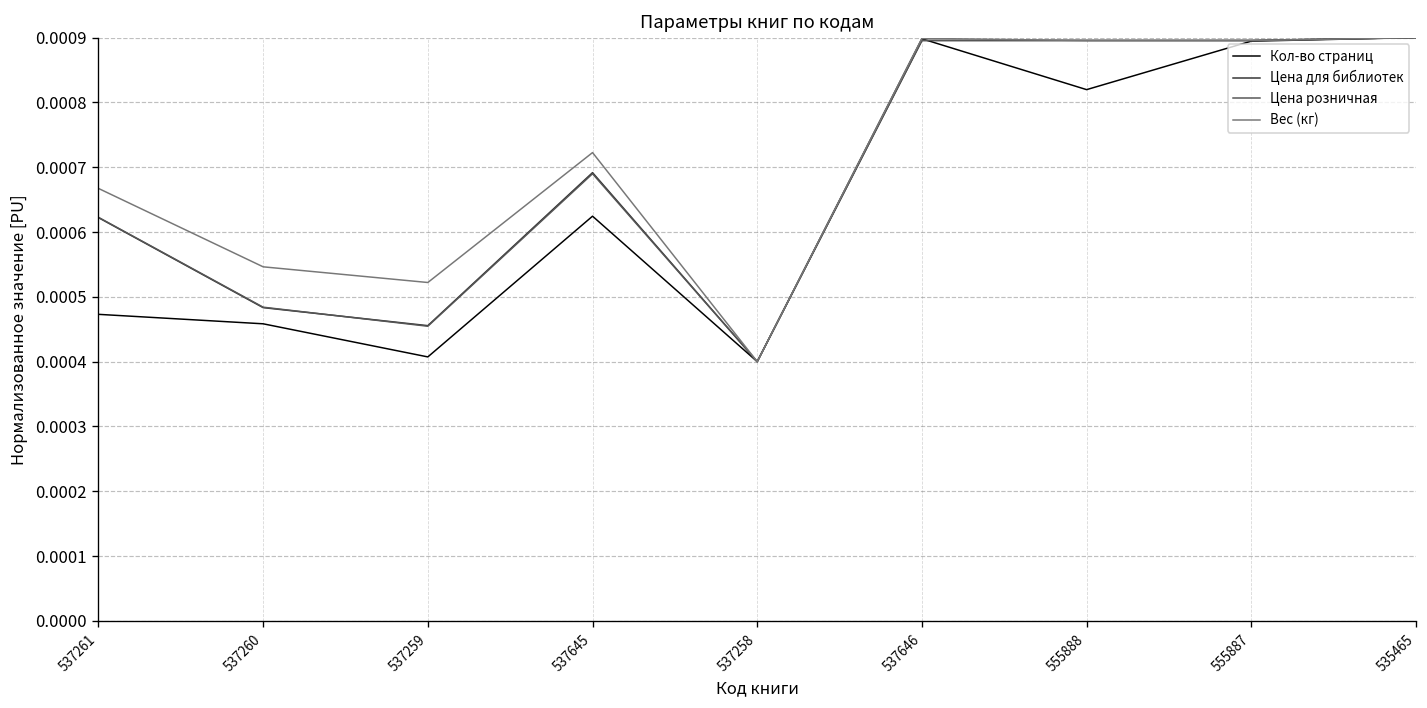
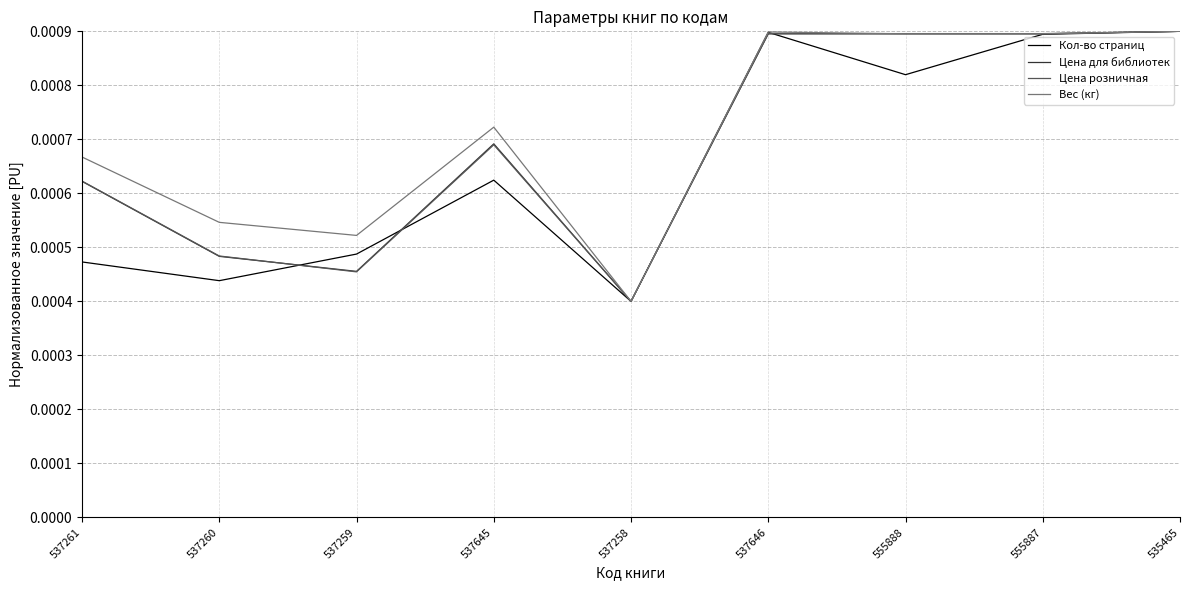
Кол-во страниц, 537260: 0.00046 -> 0.00044
Кол-во страниц, 537259: 0.00041 -> 0.00049
